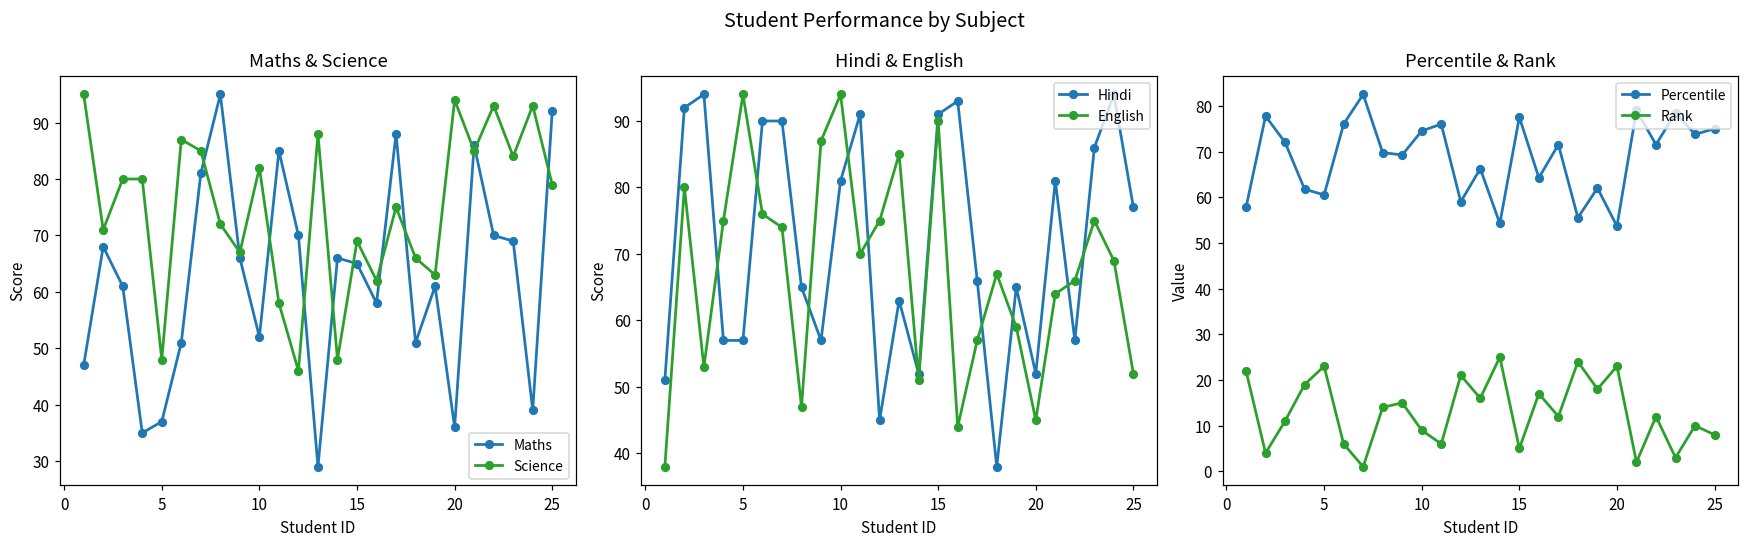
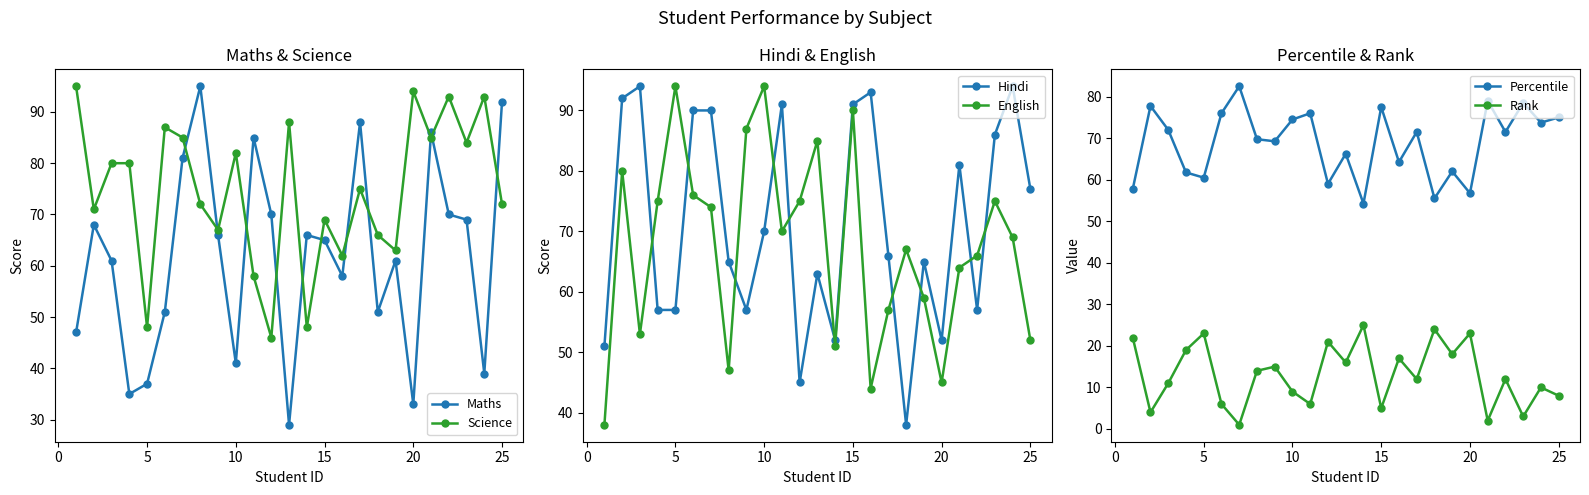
Maths & Science, Maths, 10: 52 -> 41
Maths & Science, Maths, 20: 36 -> 33
Maths & Science, Science, 25: 79 -> 72
Hindi & English, Hindi, 10: 81 -> 70
Percentile & Rank, Percentile, 20: 54 -> 57
